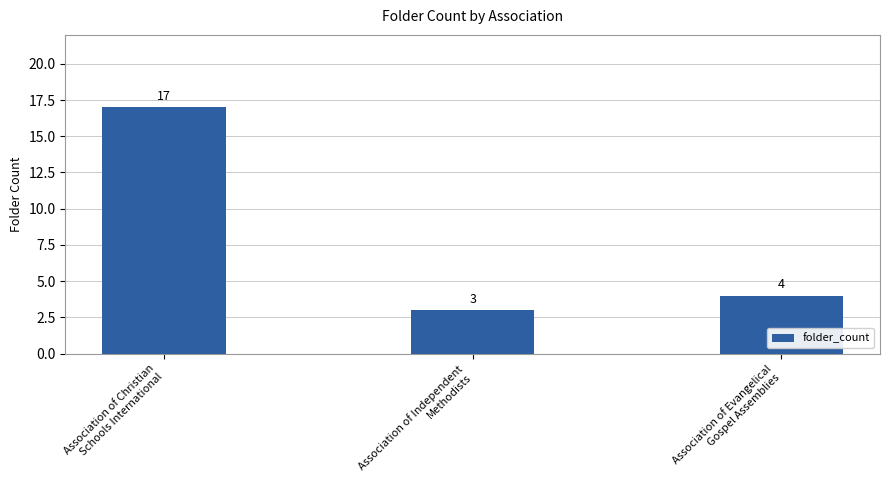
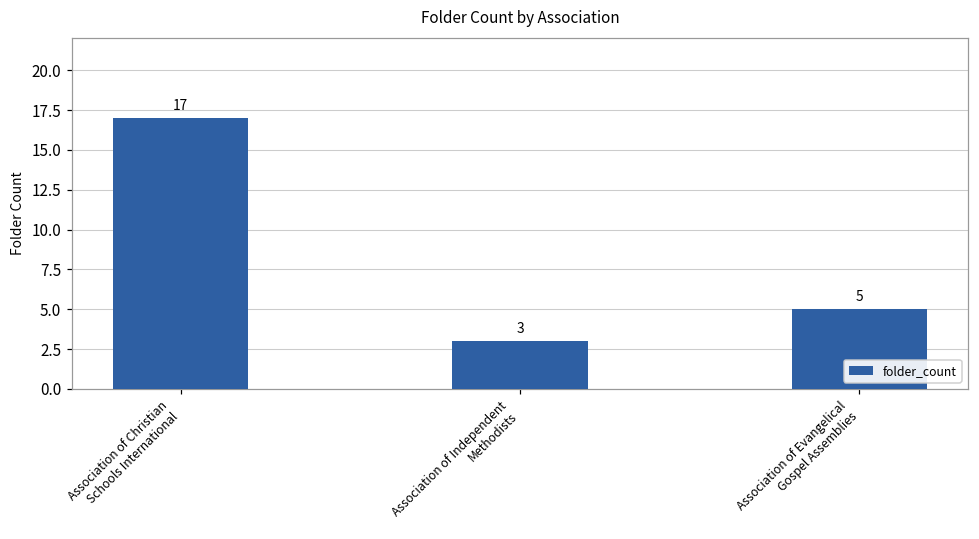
Association of Evangelical Gospel Assemblies: 4 -> 5
